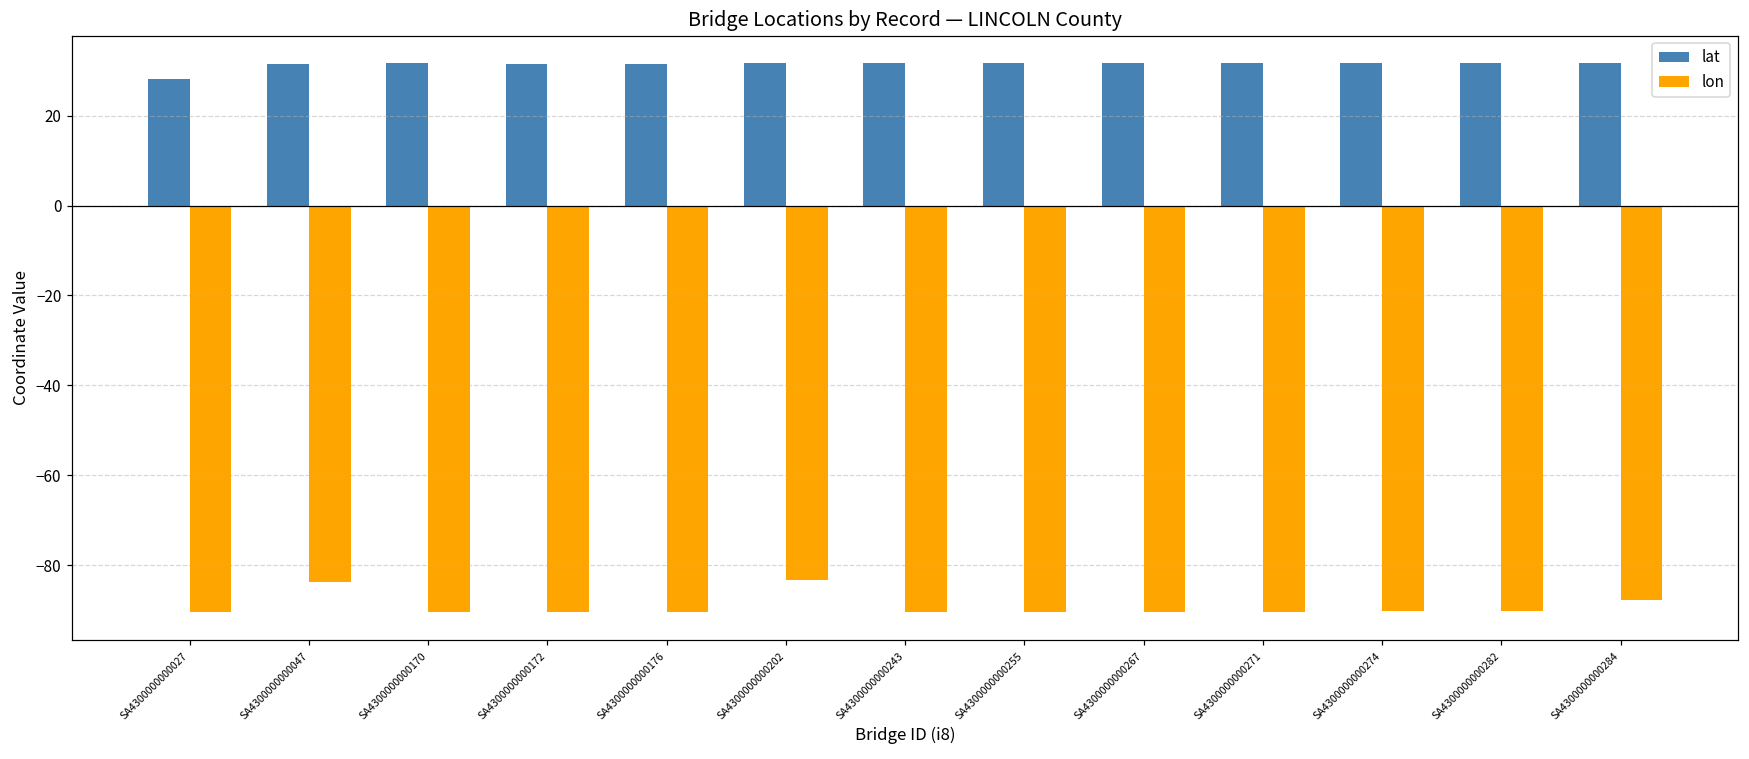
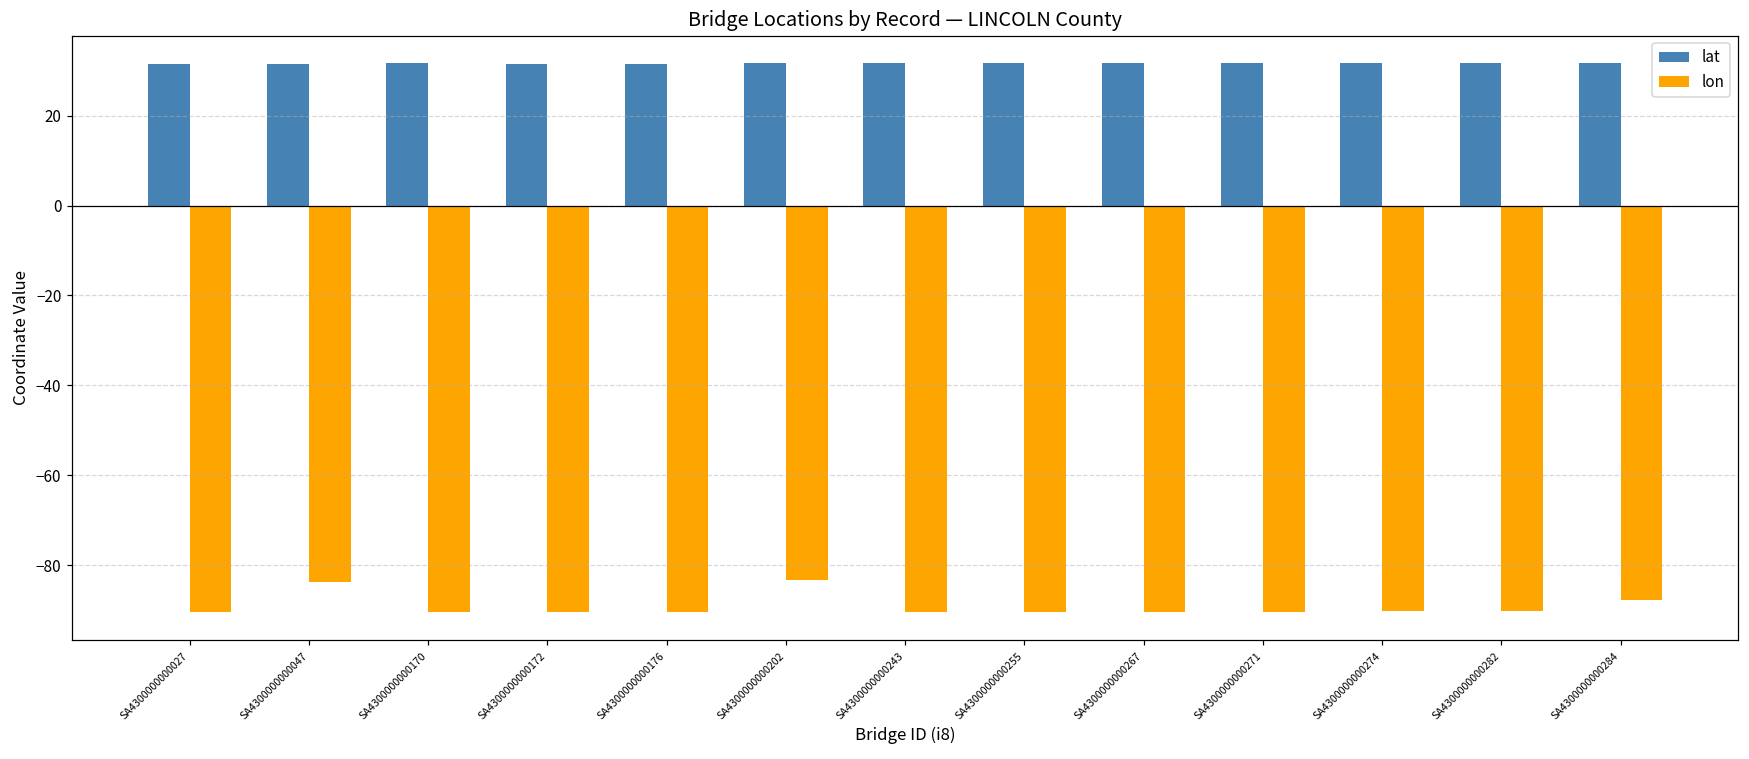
lat, SA4300000000027: 28 -> 31
